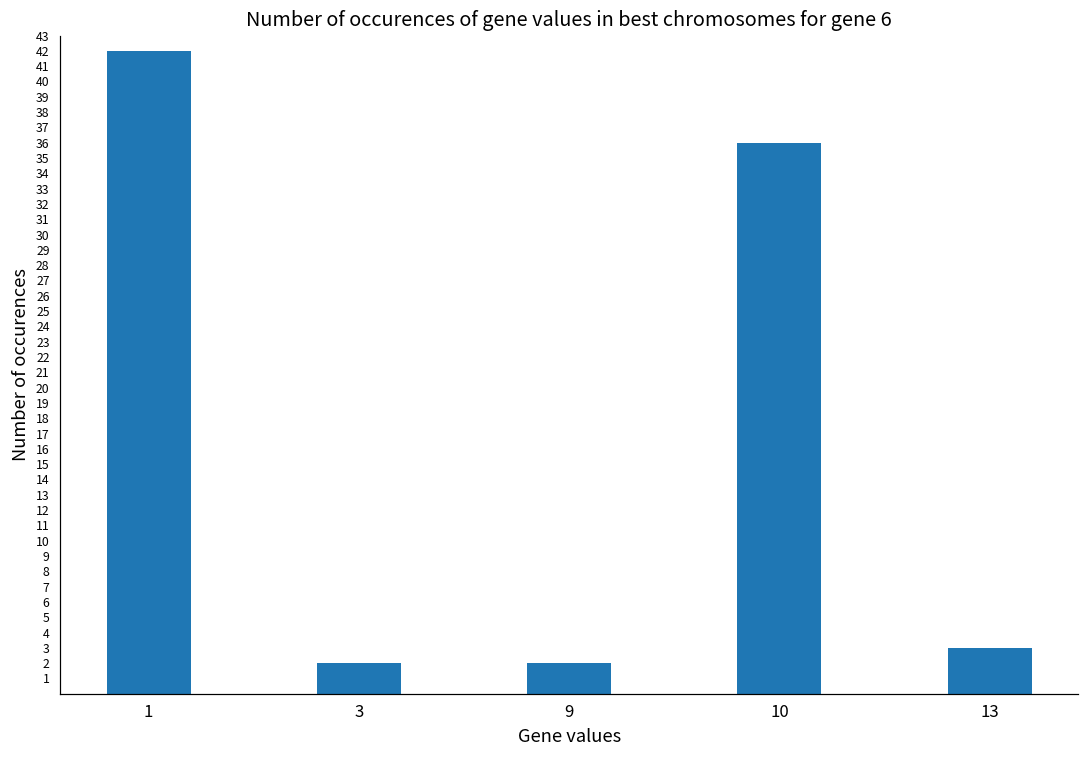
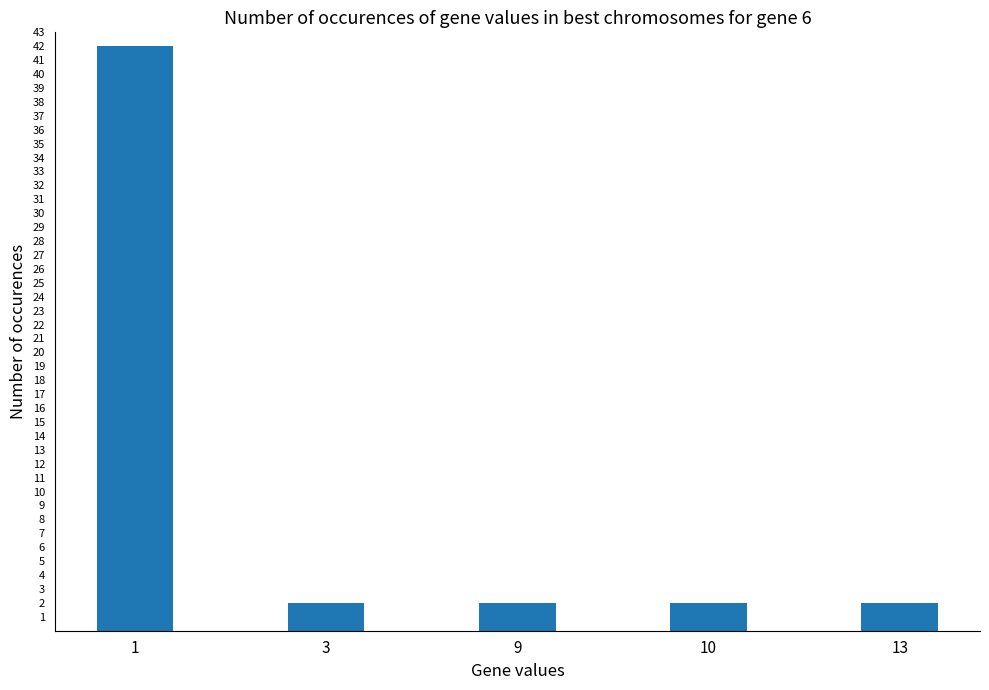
10: 36 -> 2
13: 3 -> 2
